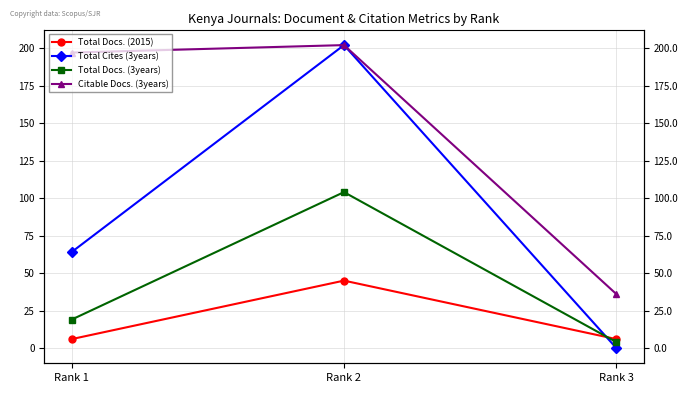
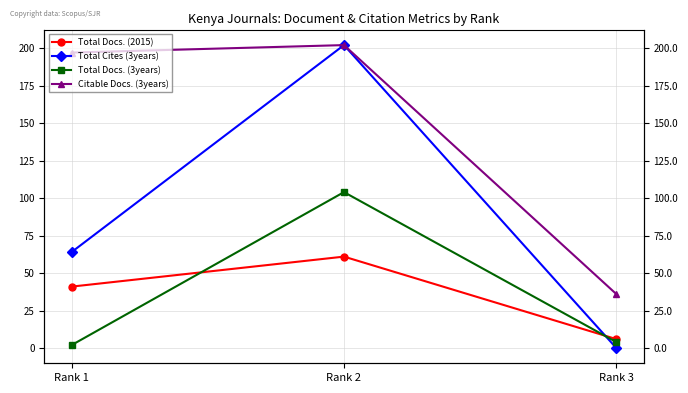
Total Docs. (2015), Rank 1: 6 -> 41
Total Docs. (3years), Rank 1: 19 -> 2
Total Docs. (2015), Rank 2: 45 -> 61
